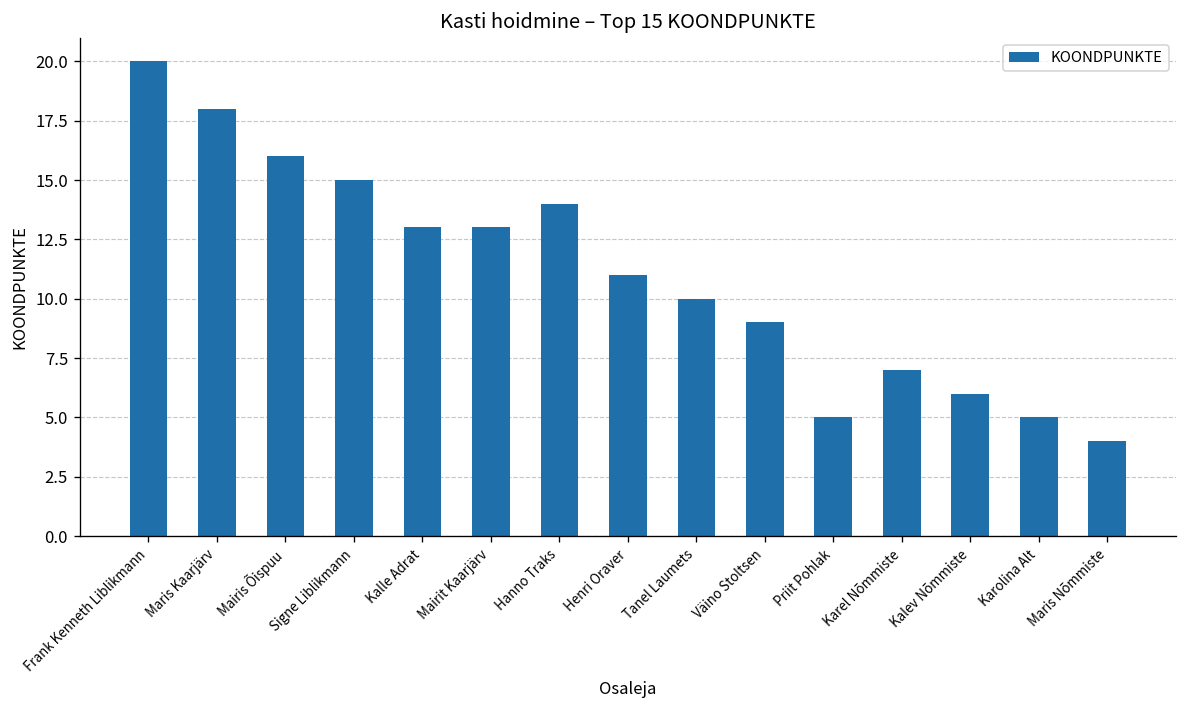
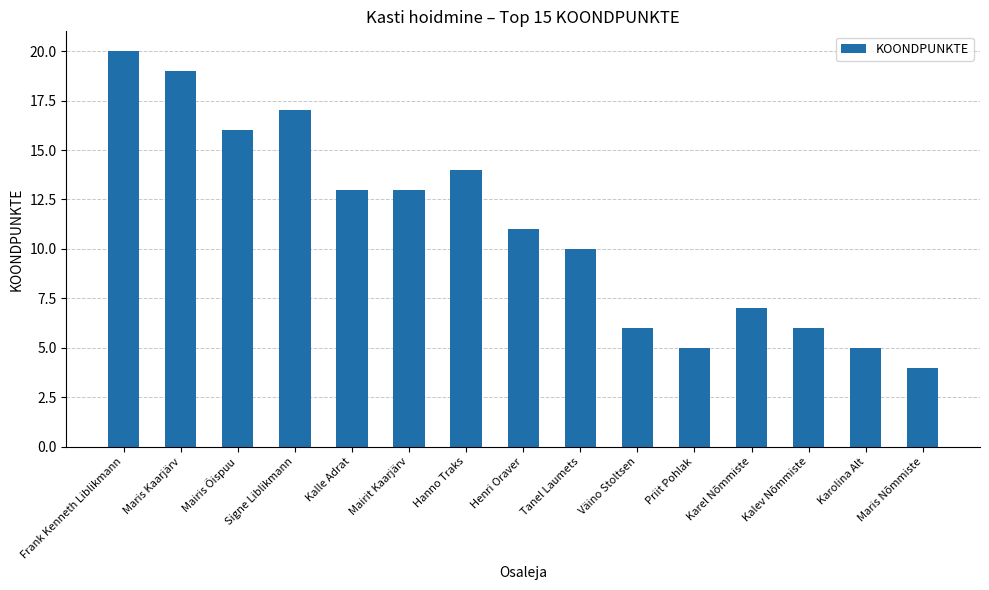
Maris Kaarjärv: 18 -> 19
Signe Liblikmann: 15 -> 17
Väino Stoltsen: 9 -> 6
